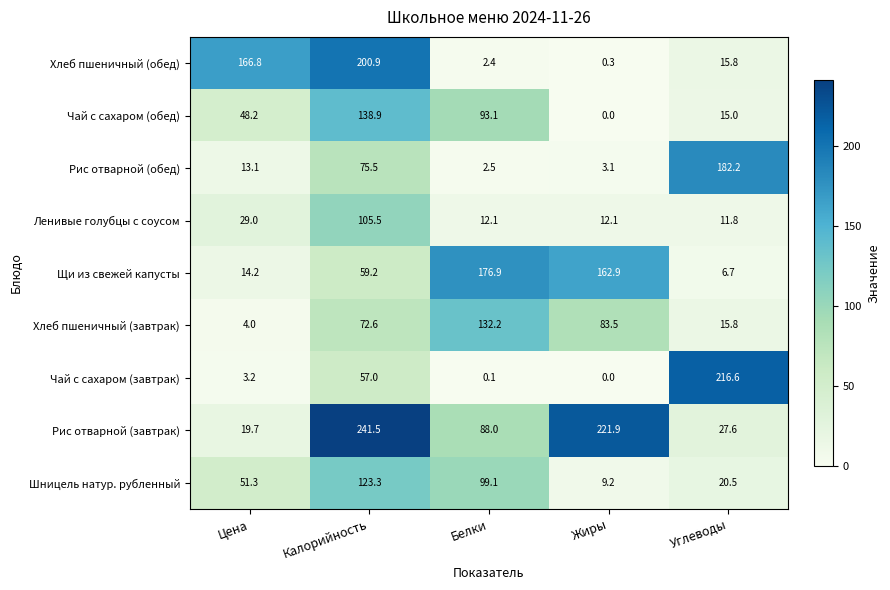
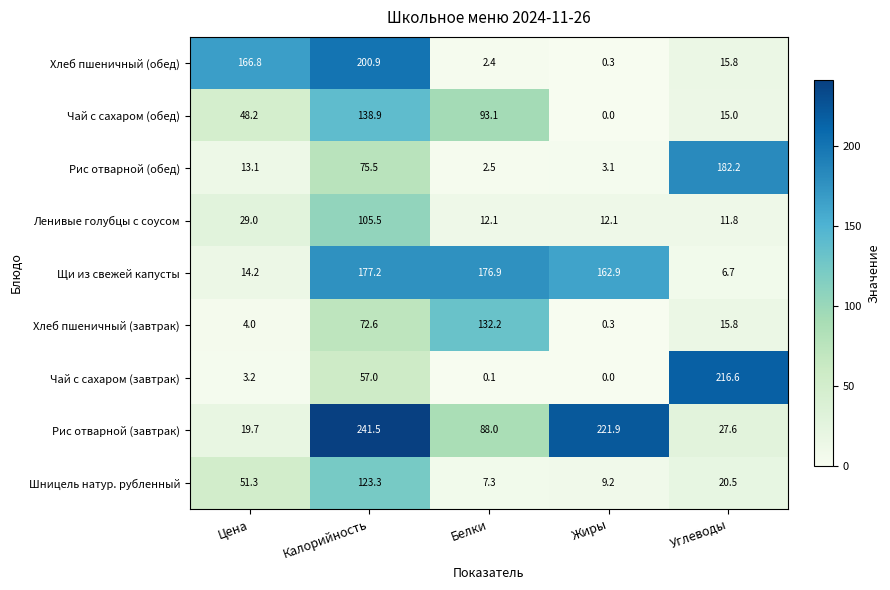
Щи из свежей капусты, Калорийность: 59.2 -> 177.2
Хлеб пшеничный (завтрак), Жиры: 83.5 -> 0.3
Шницель натур. рубленный, Белки: 99.1 -> 7.3
